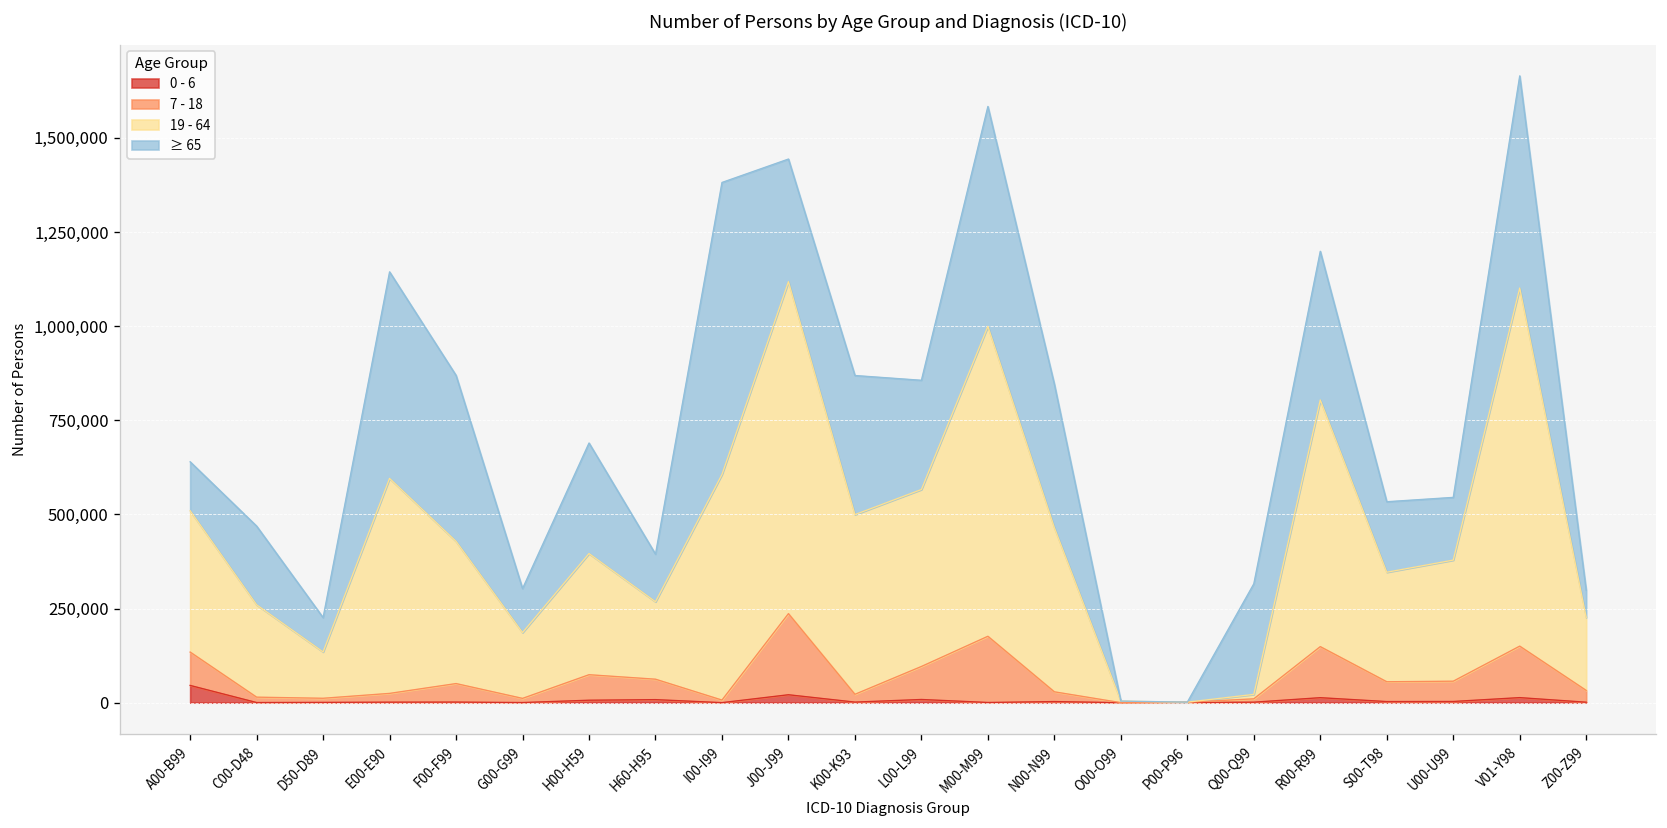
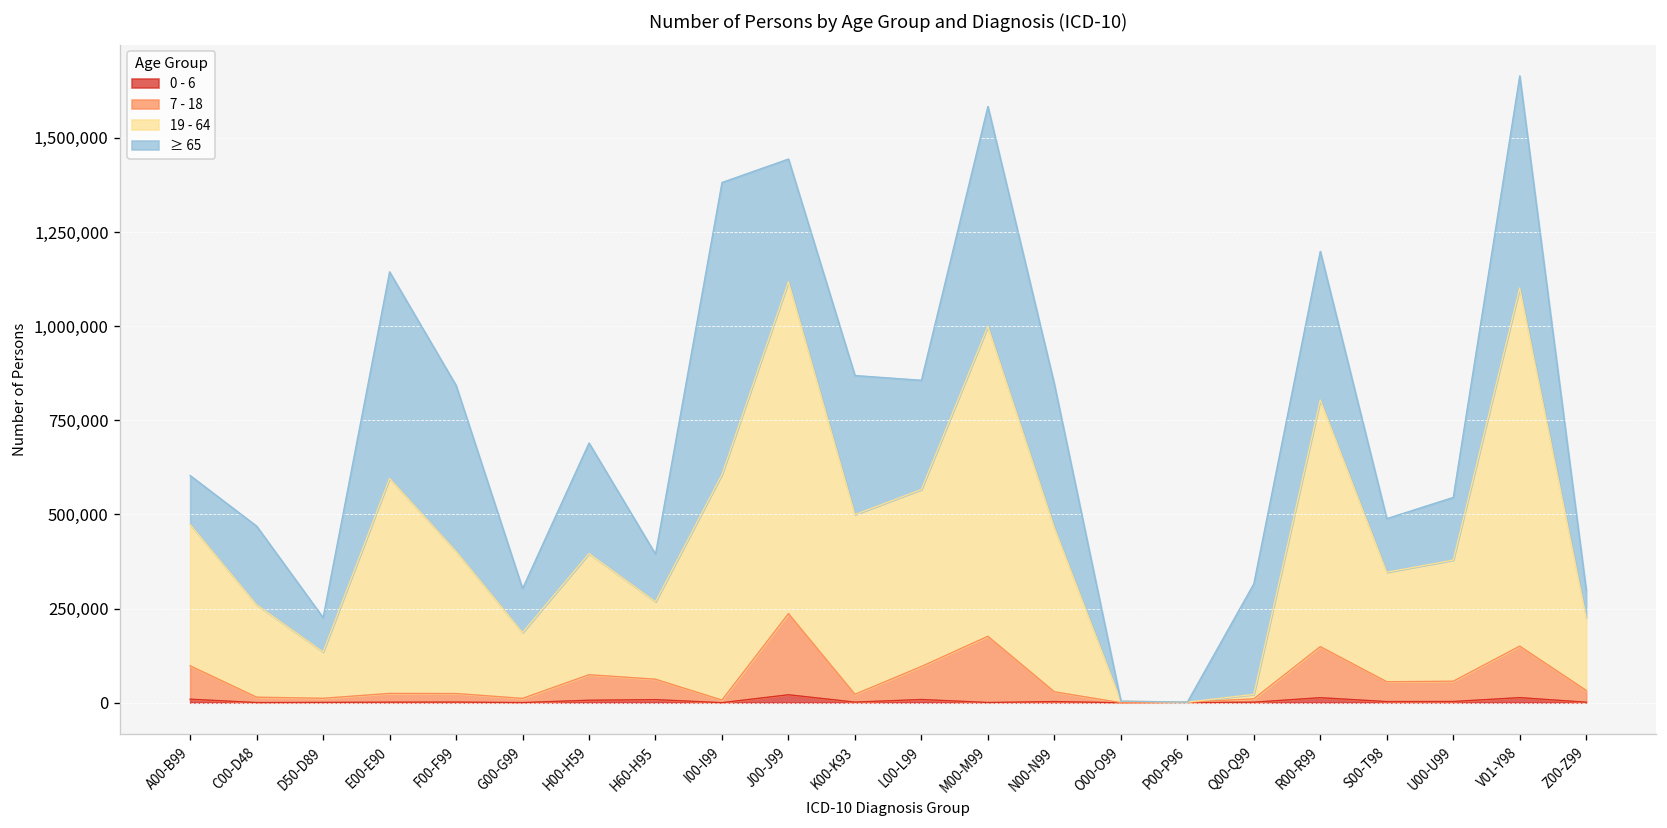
0 - 6, A00-B99: 50,000 -> 10,000
7 - 18, F00-F99: 50,000 -> 20,000
≥ 65, S00-T98: 190,000 -> 140,000
